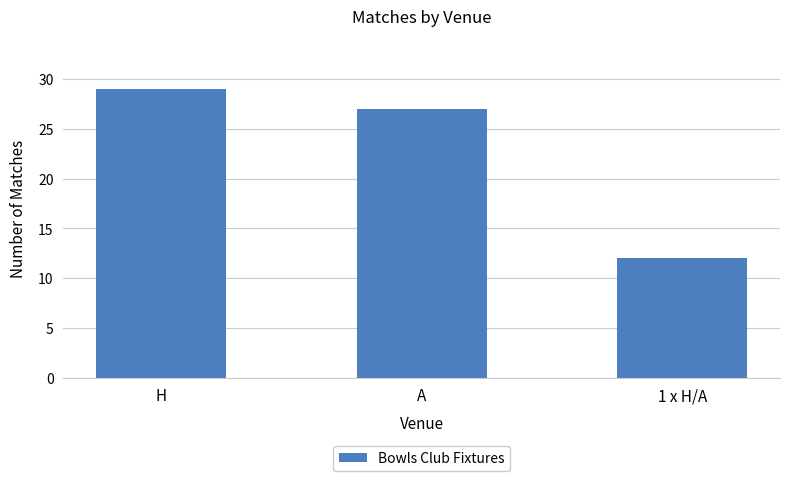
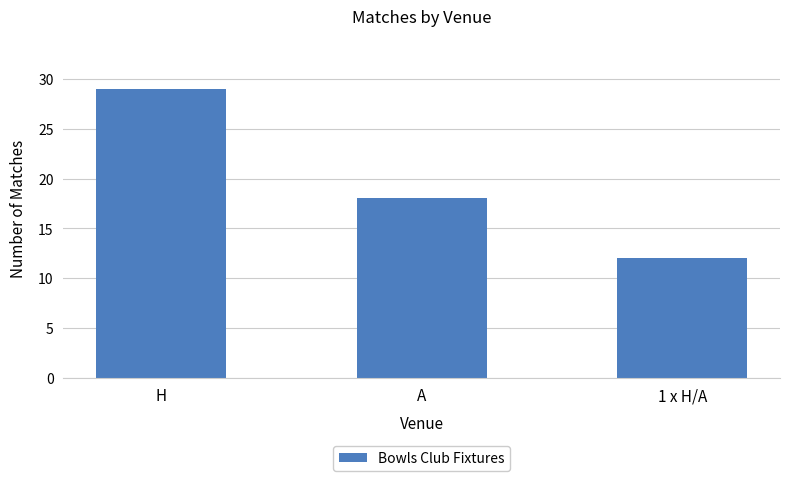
A: 27 -> 18
